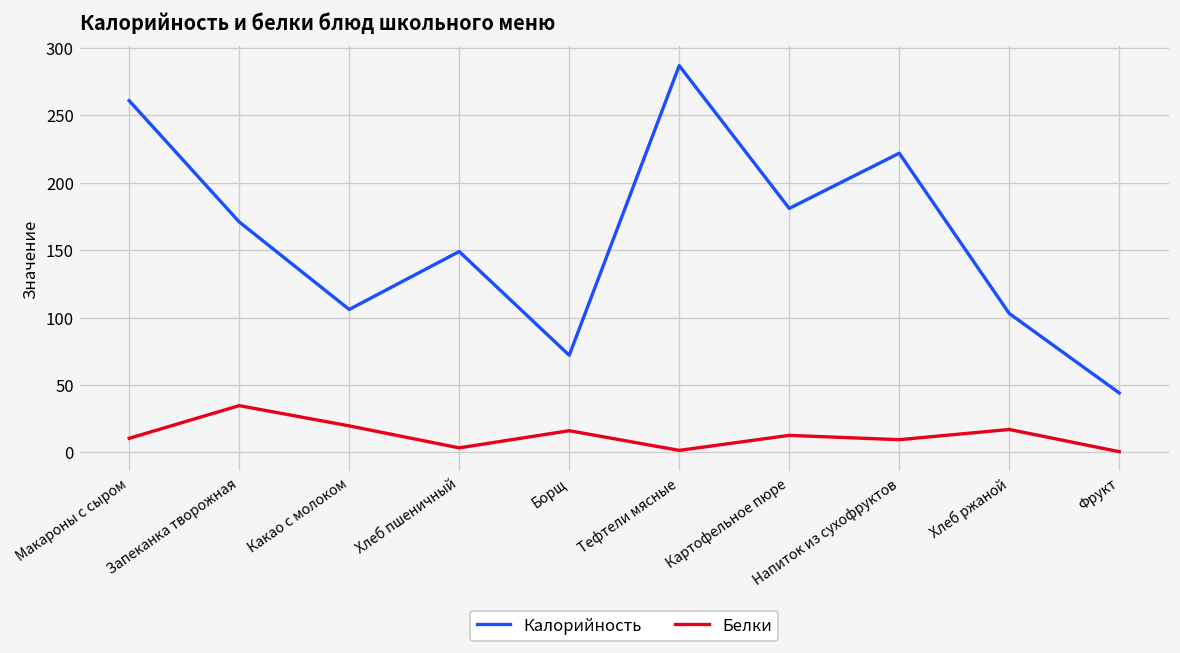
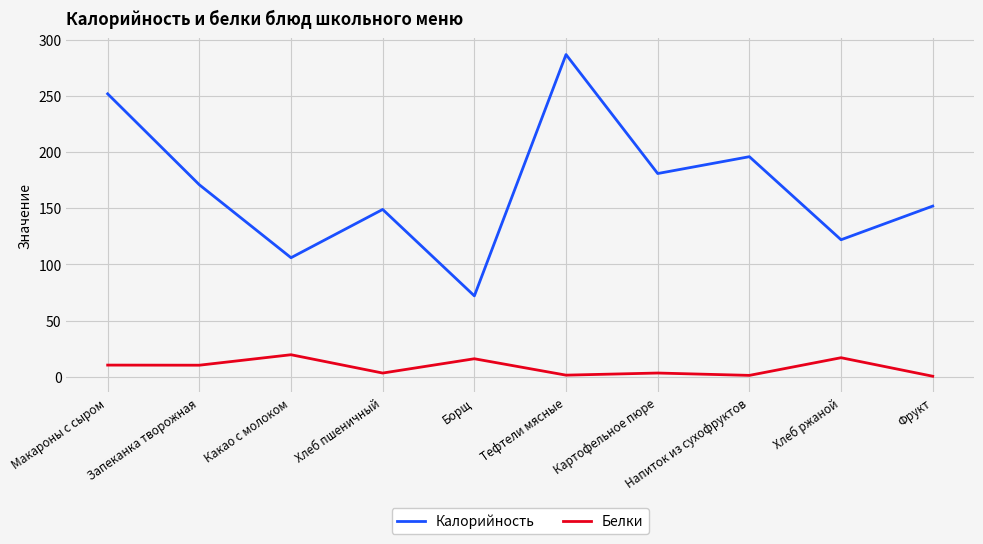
Калорийность, Макароны с сыром: 261 -> 252
Белки, Запеканка творожная: 35 -> 10
Белки, Картофельное пюре: 13 -> 3
Калорийность, Напиток из сухофруктов: 222 -> 196
Белки, Напиток из сухофруктов: 9 -> 1
Калорийность, Хлеб ржаной: 103 -> 122
Калорийность, Фрукт: 44 -> 152
